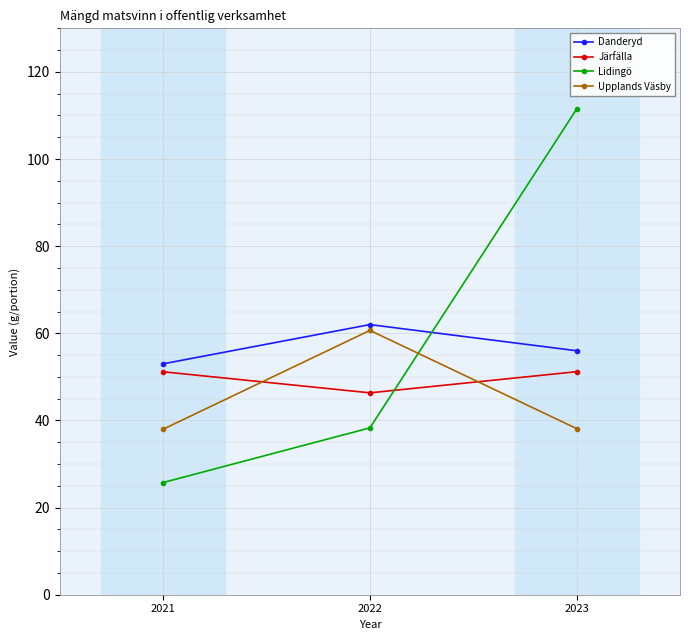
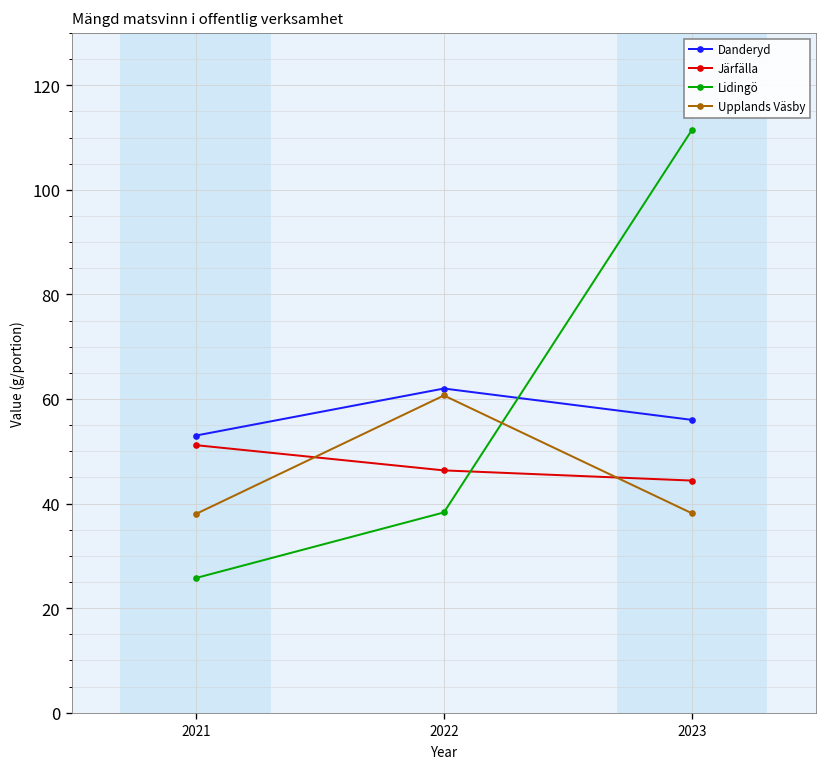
Järfälla, 2023: 51 -> 44
